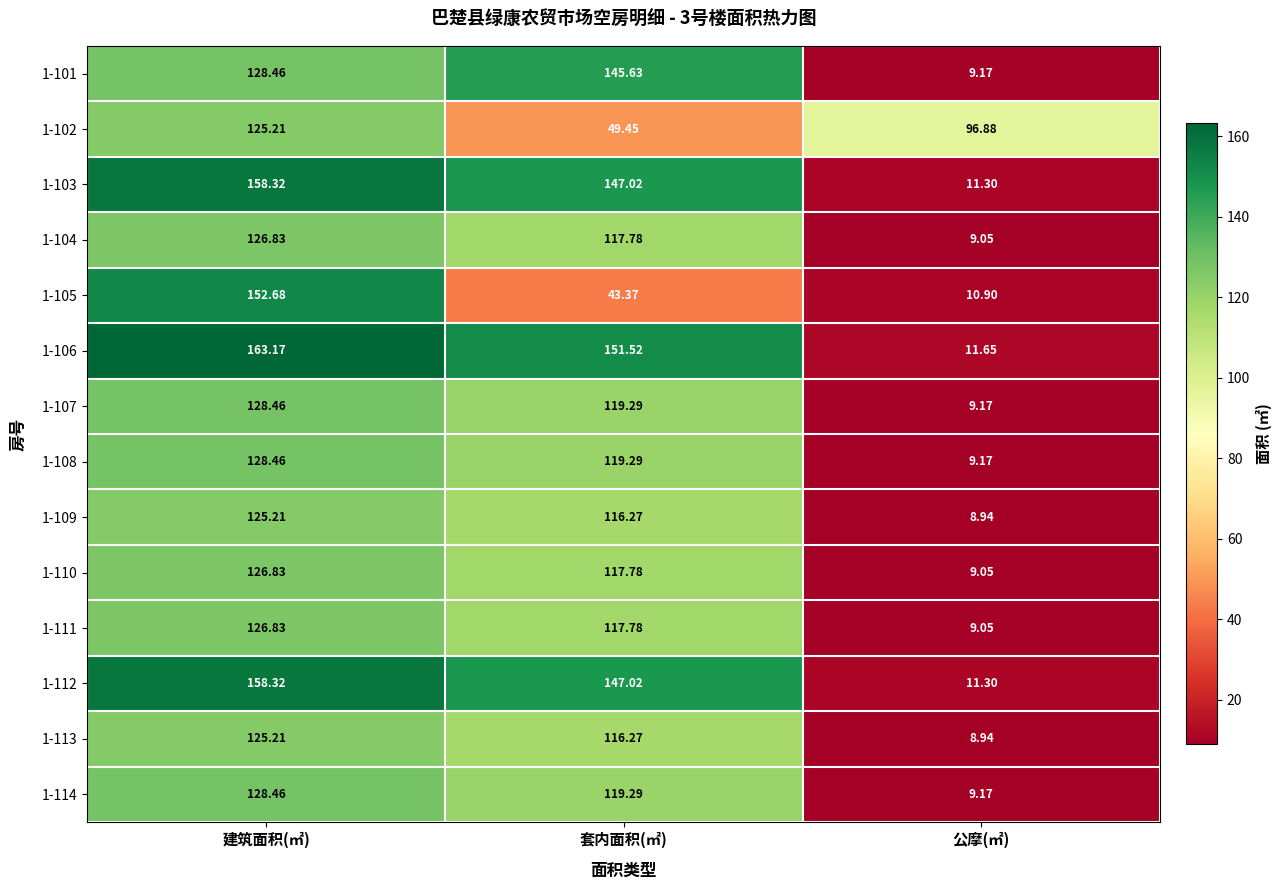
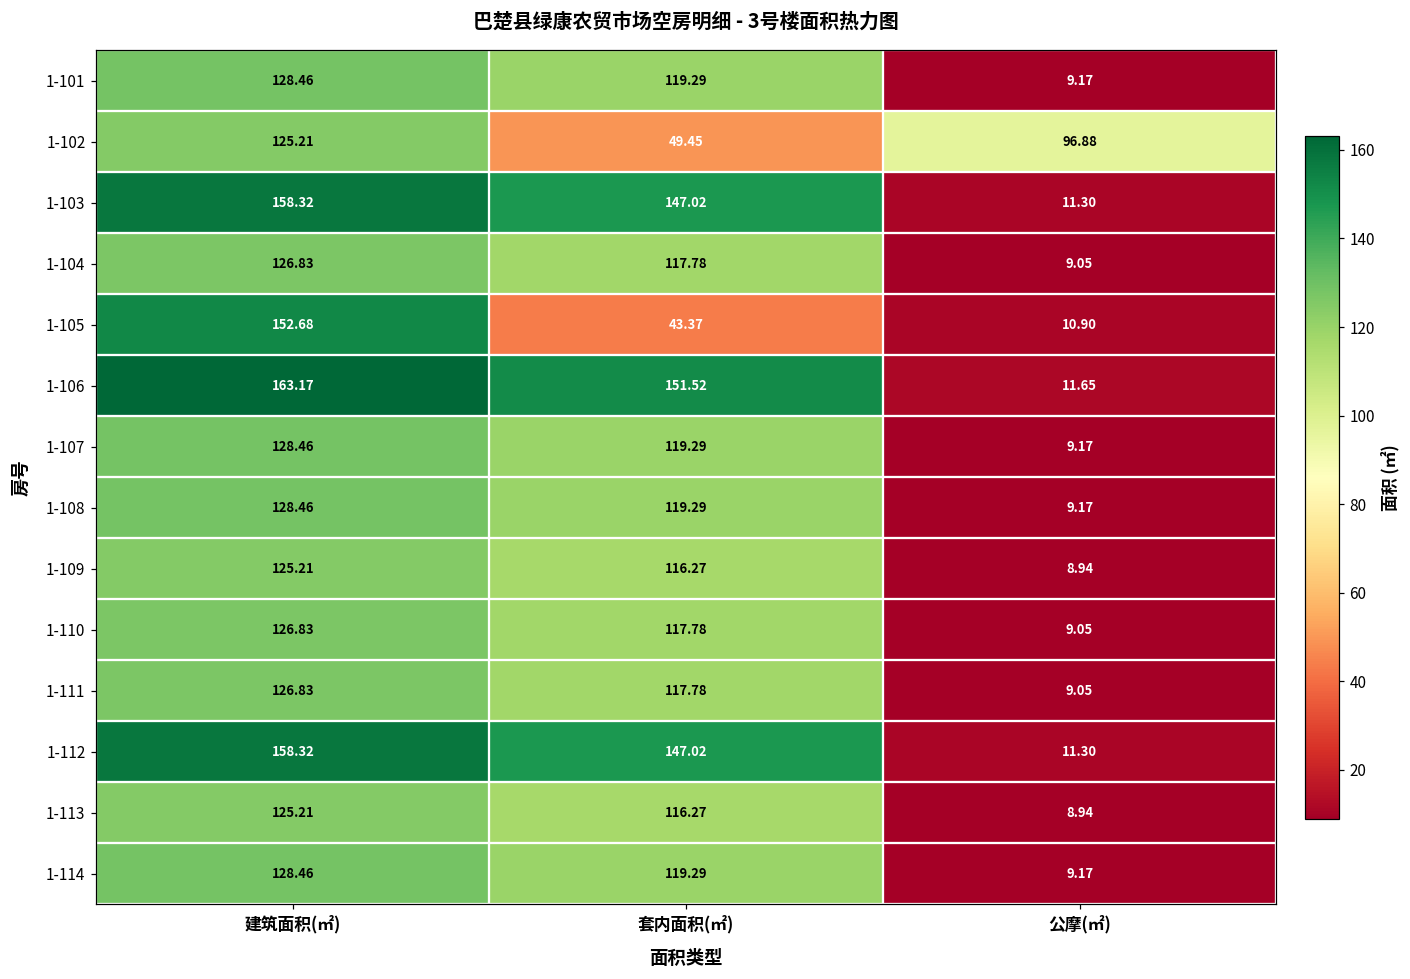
1-101, 套内面积(㎡): 145.63 -> 119.29
